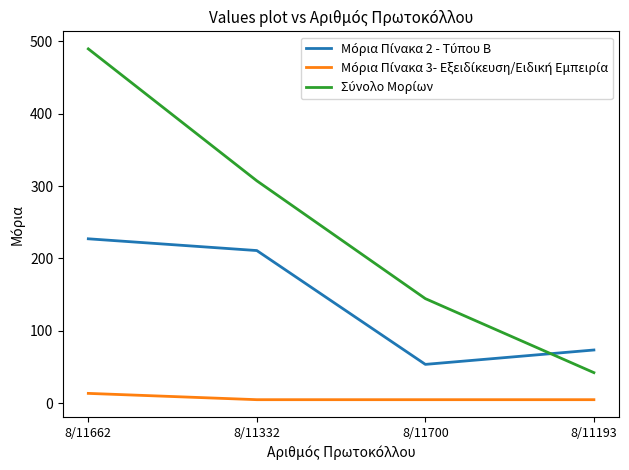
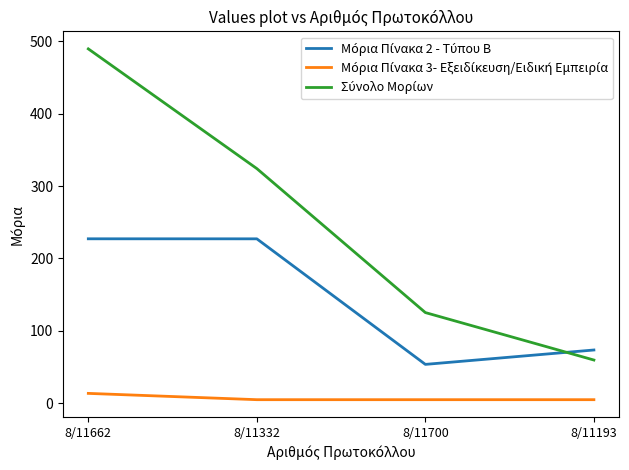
Μόρια Πίνακα 2 - Τύπου Β, 8/11332: 210 -> 230
Σύνολο Μορίων, 8/11332: 310 -> 320
Σύνολο Μορίων, 8/11700: 140 -> 130
Σύνολο Μορίων, 8/11193: 40 -> 60
